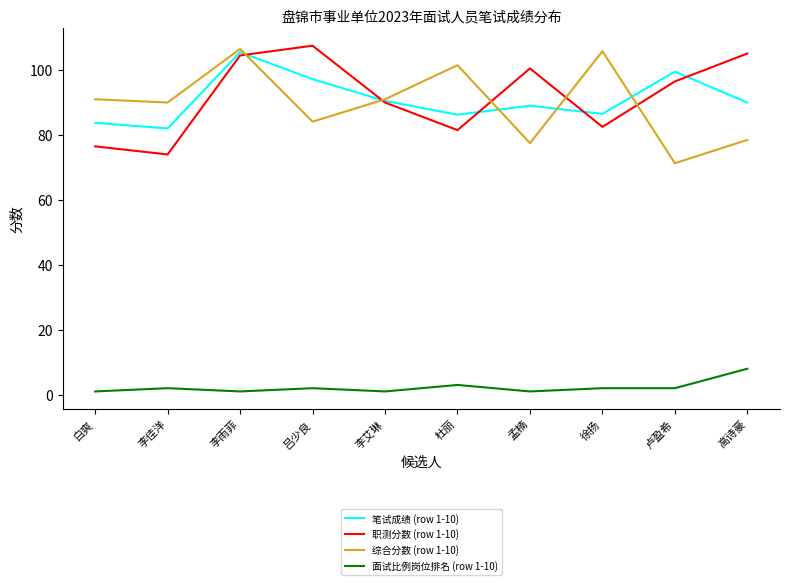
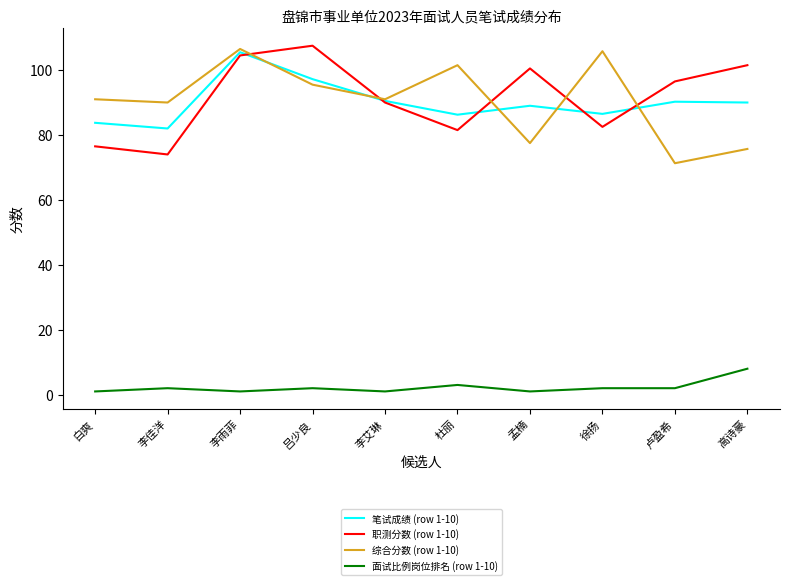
综合分数 (row 1-10), 吕少良: 84 -> 96
笔试成绩 (row 1-10), 卢盈希: 100 -> 90
职测分数 (row 1-10), 高诗豪: 105 -> 102
综合分数 (row 1-10), 高诗豪: 79 -> 76
